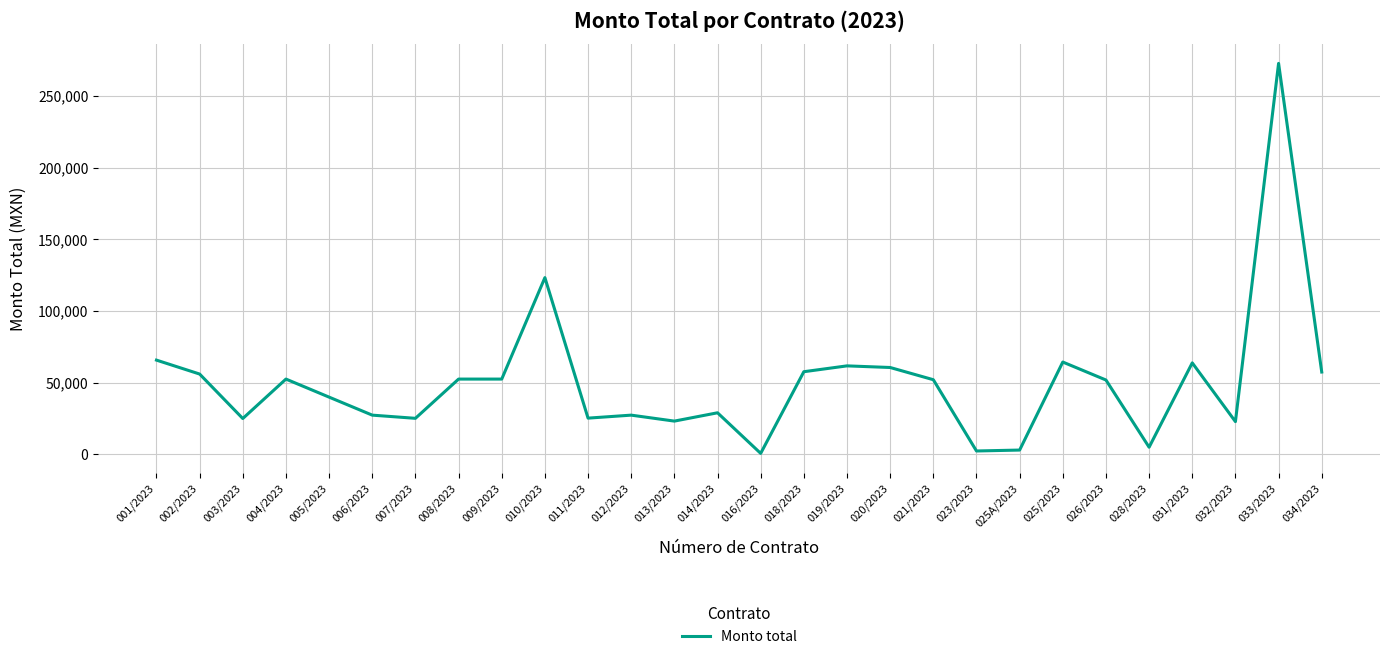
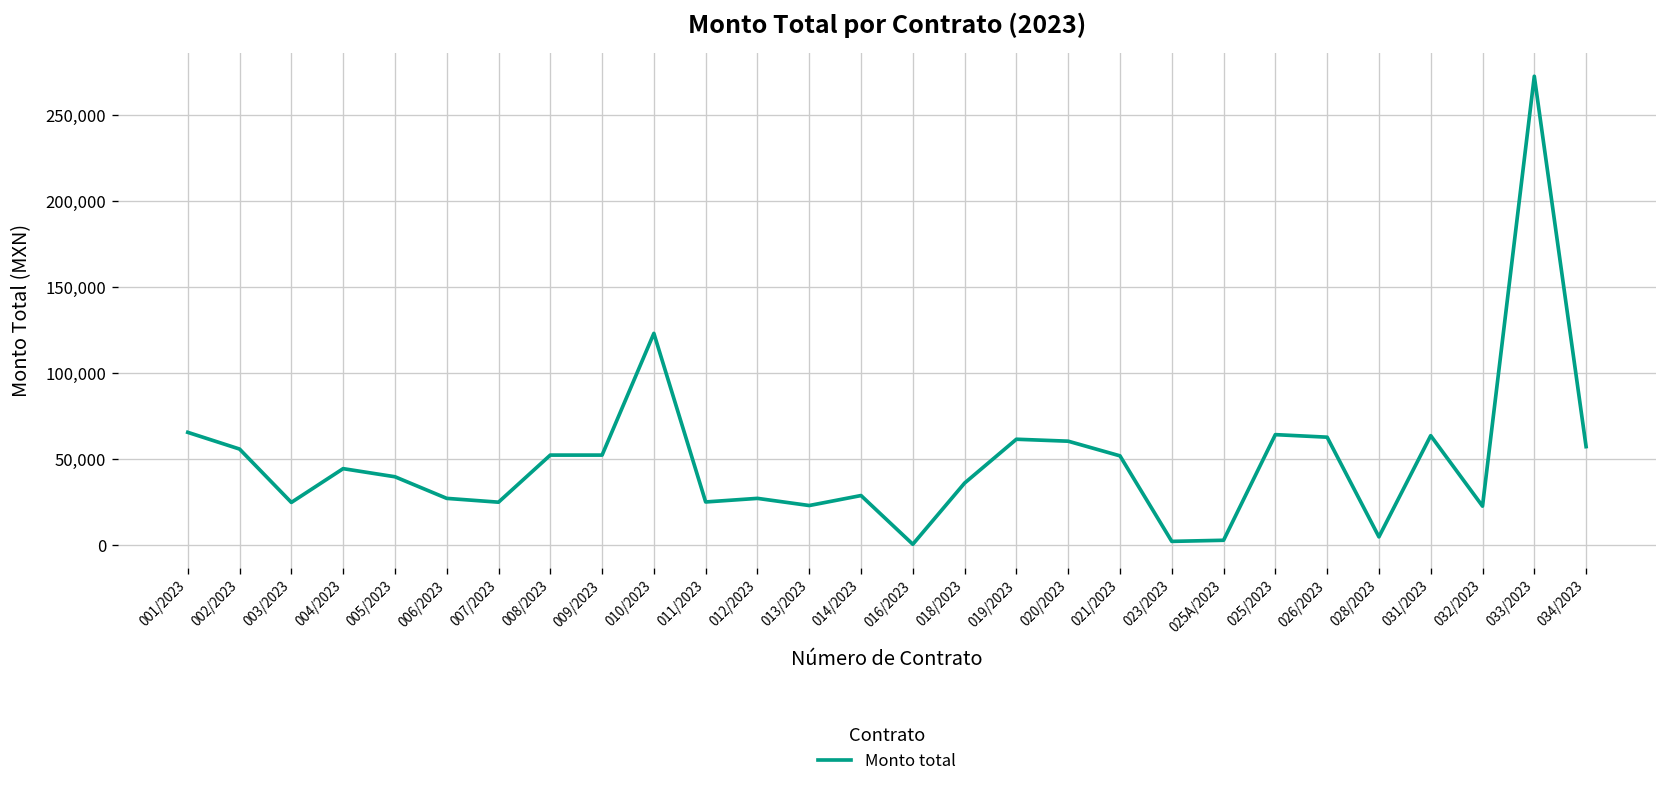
004/2023: 53,000 -> 45,000
018/2023: 58,000 -> 36,000
026/2023: 52,000 -> 63,000
